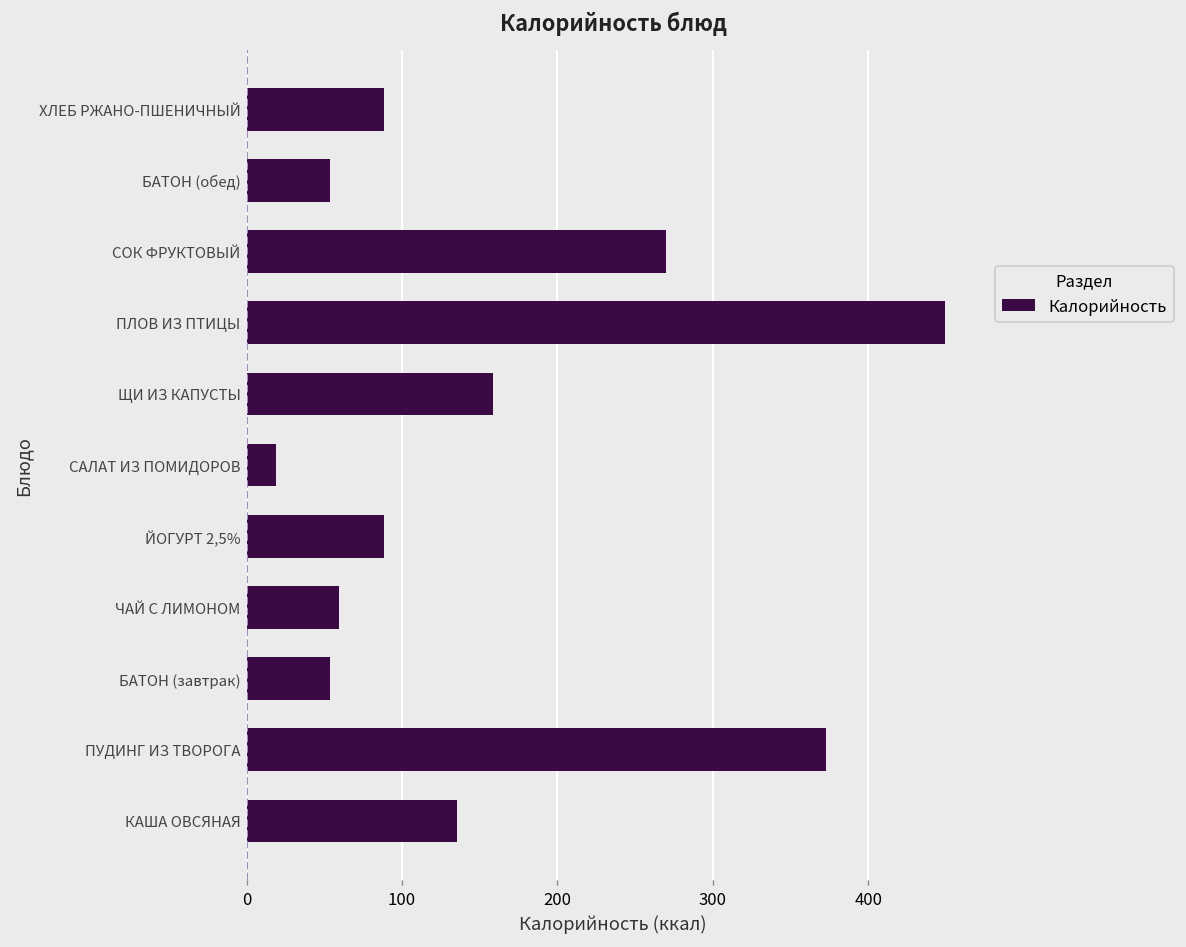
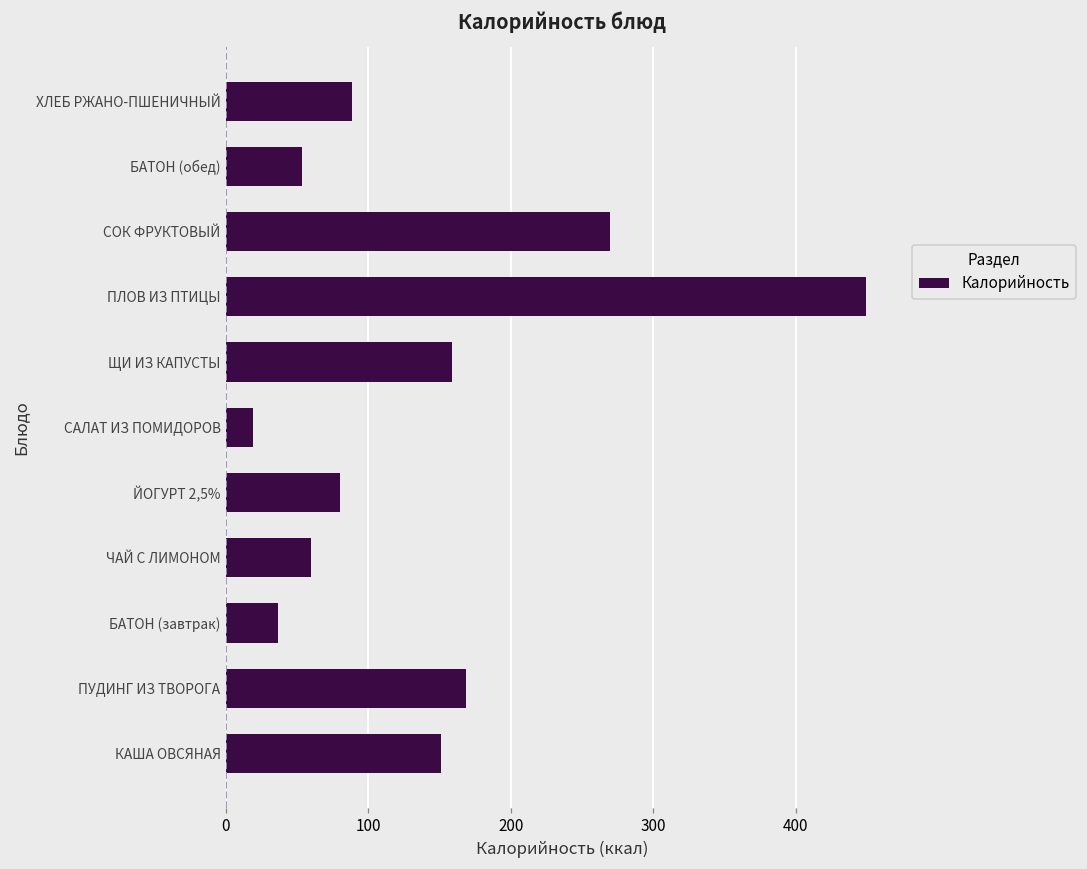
ЙОГУРТ 2,5%: 88 -> 80
БАТОН (завтрак): 54 -> 37
ПУДИНГ ИЗ ТВОРОГА: 373 -> 169
КАША ОВСЯНАЯ: 136 -> 151
